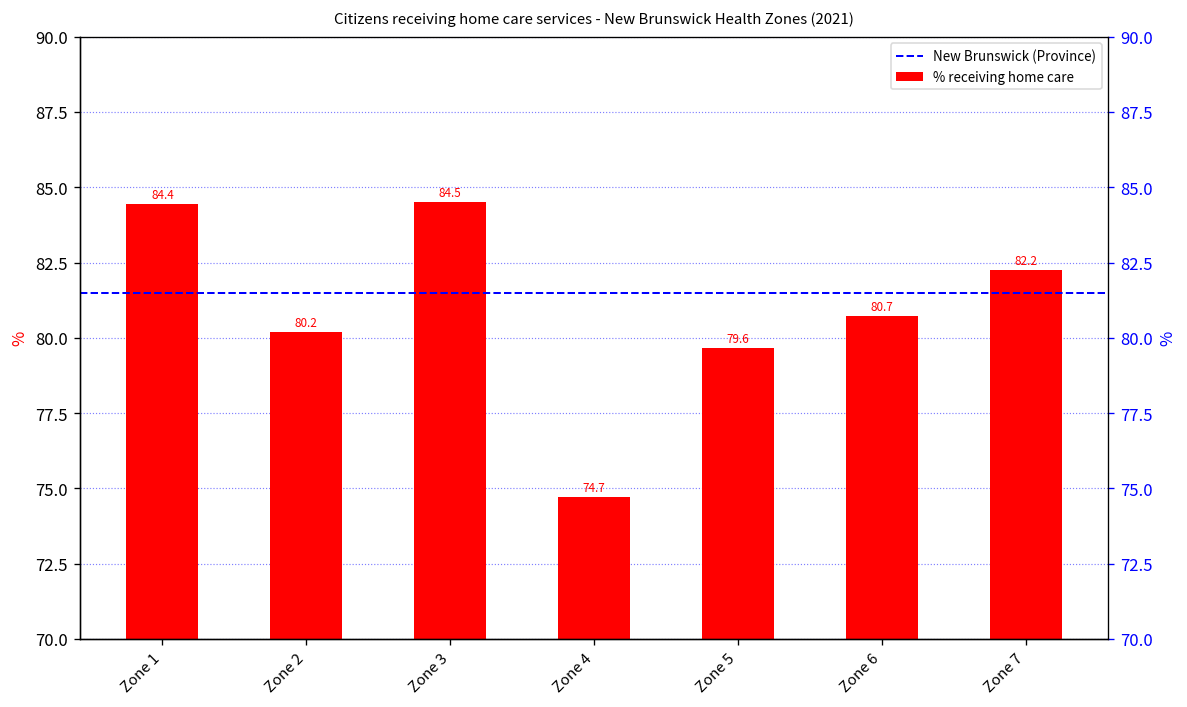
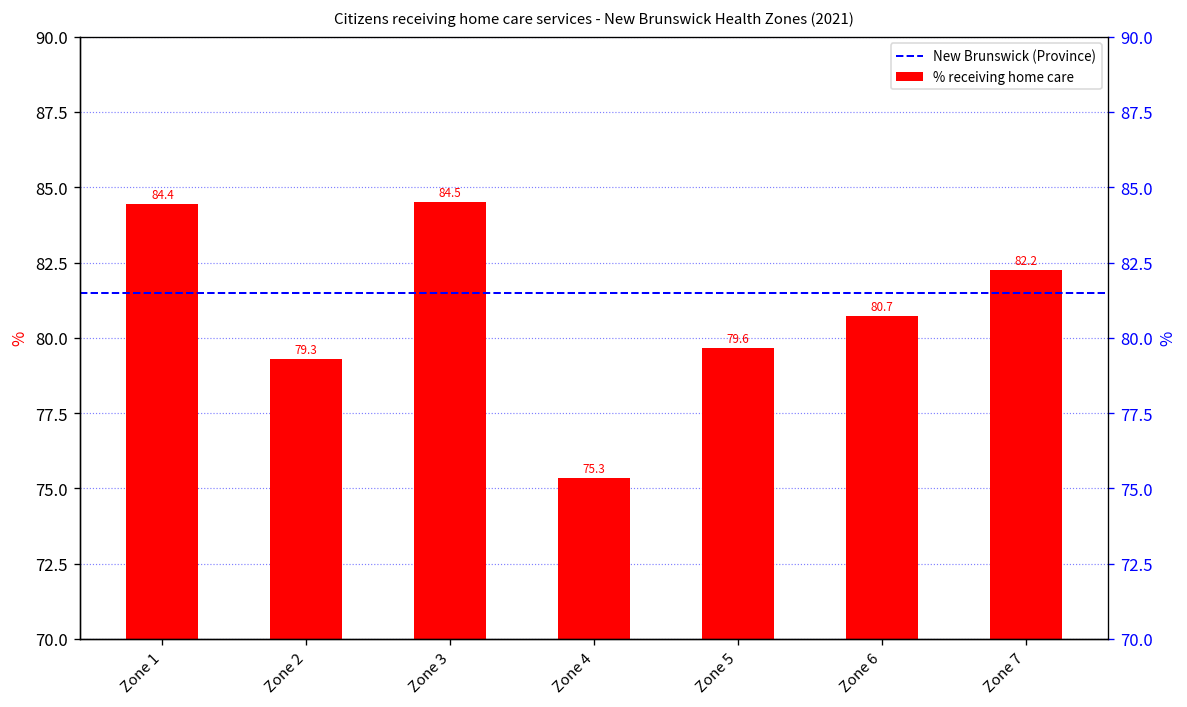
Zone 2: 80.2 -> 79.3
Zone 4: 74.7 -> 75.3
